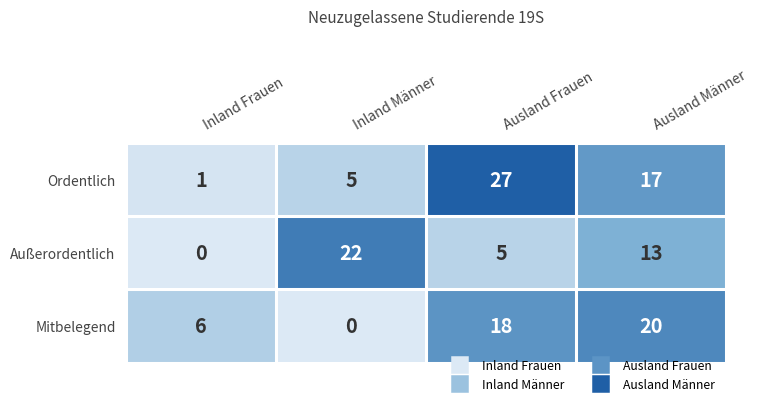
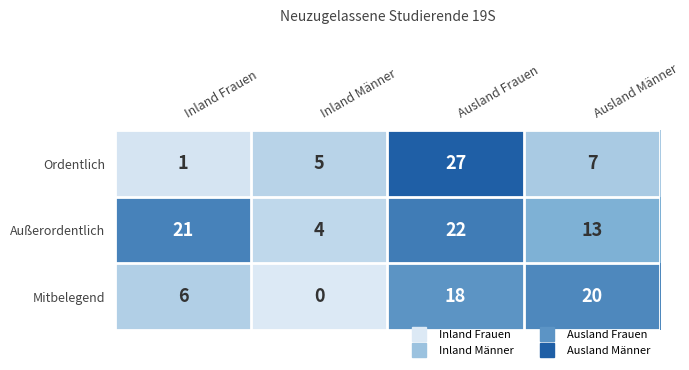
Ordentlich, Ausland Männer: 17 -> 7
Außerordentlich, Inland Frauen: 0 -> 21
Außerordentlich, Inland Männer: 22 -> 4
Außerordentlich, Ausland Frauen: 5 -> 22
